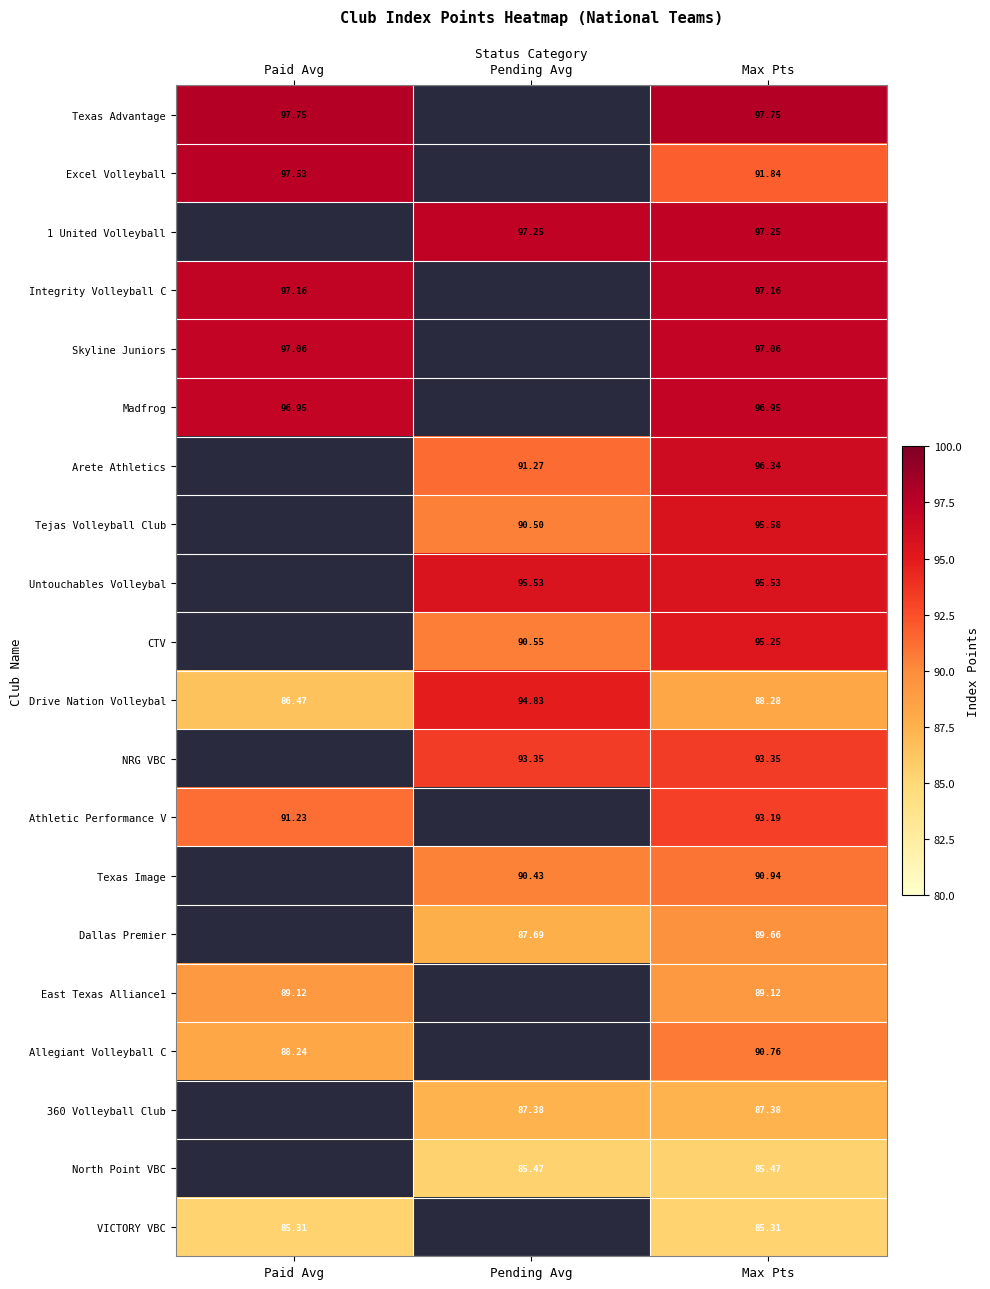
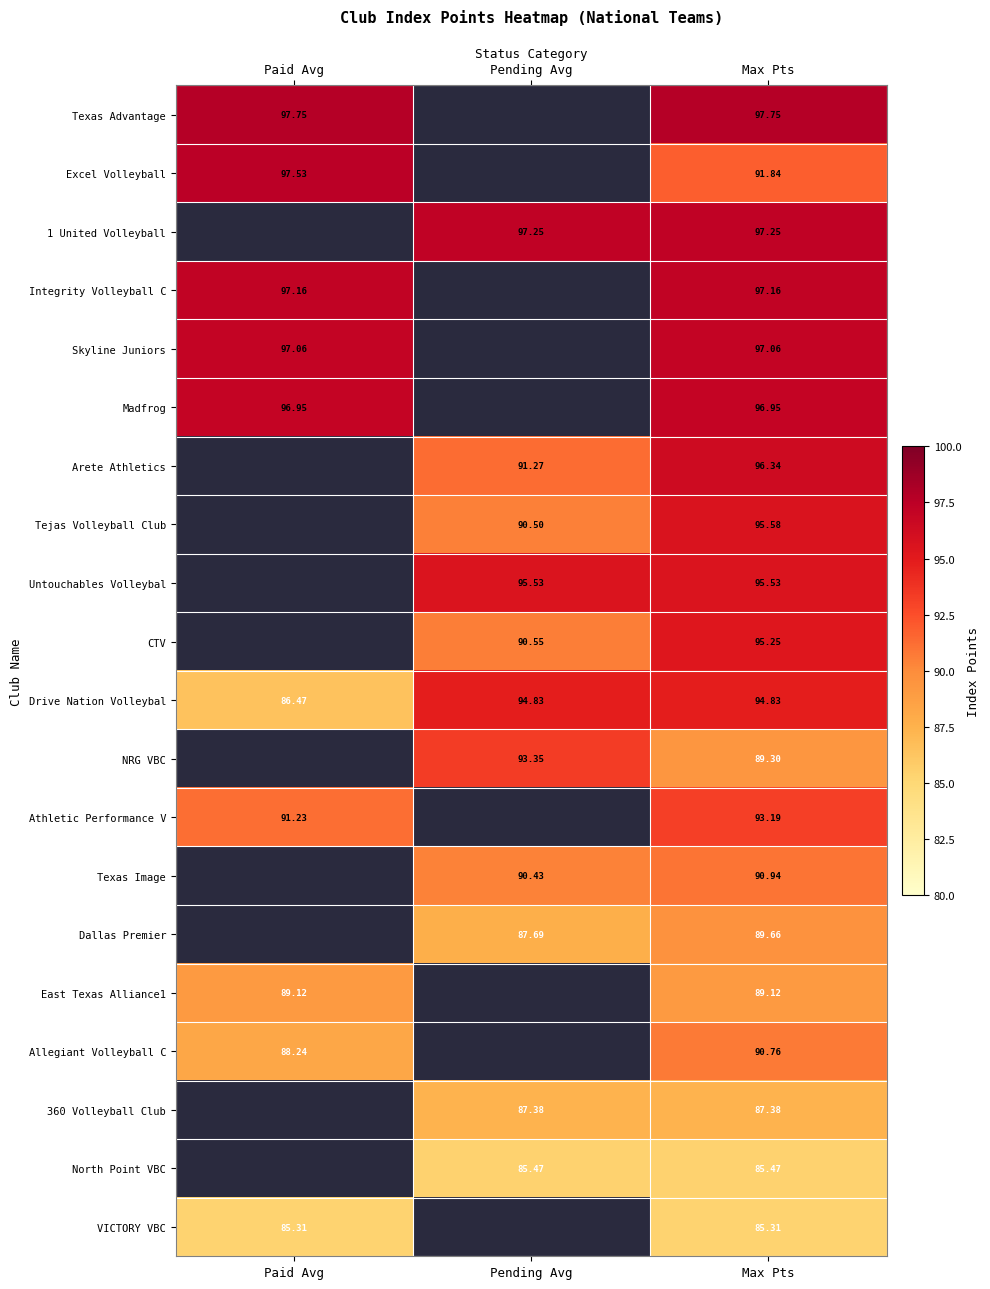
Drive Nation Volleybal, Max Pts: 88.28 -> 94.83
NRG VBC, Max Pts: 93.35 -> 89.30
